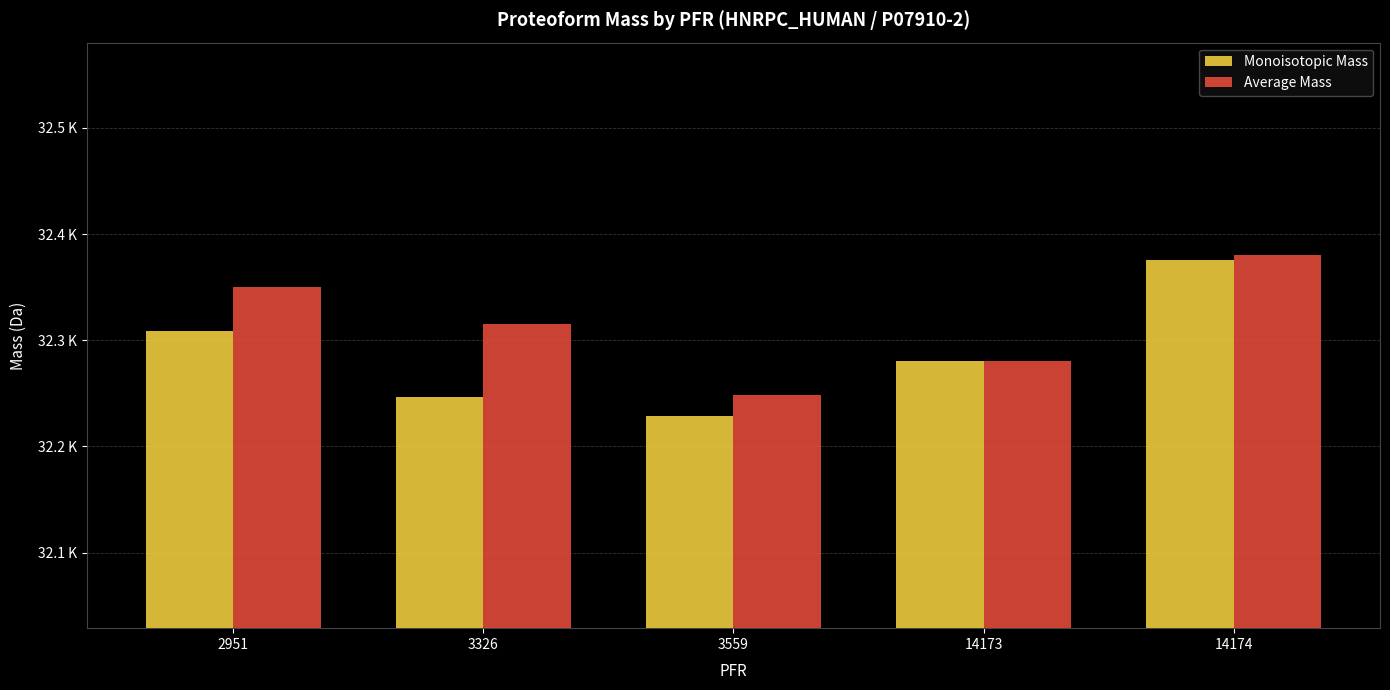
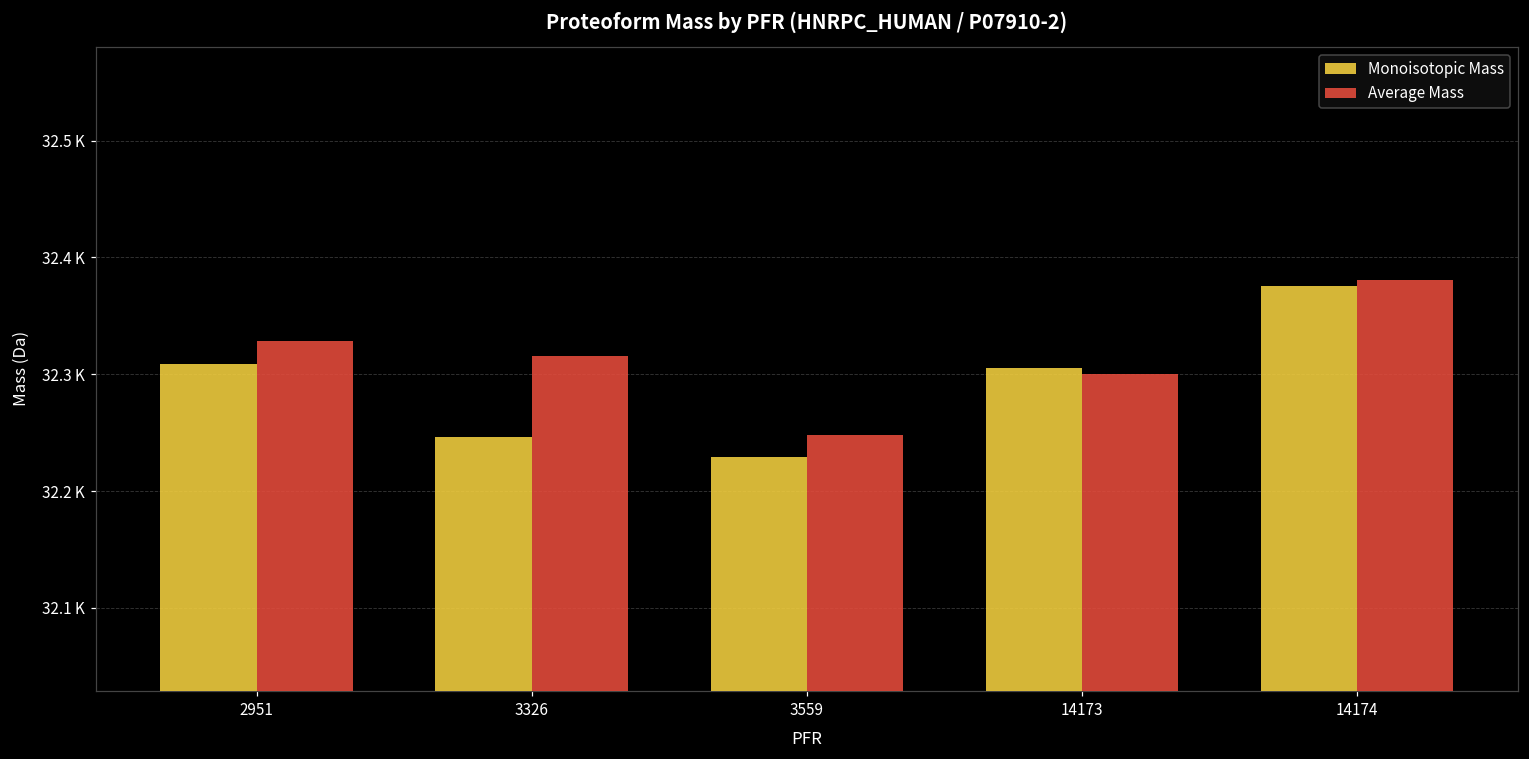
Average Mass, 2951: 32350 -> 32328
Monoisotopic Mass, 14173: 32281 -> 32305
Average Mass, 14173: 32280 -> 32300
